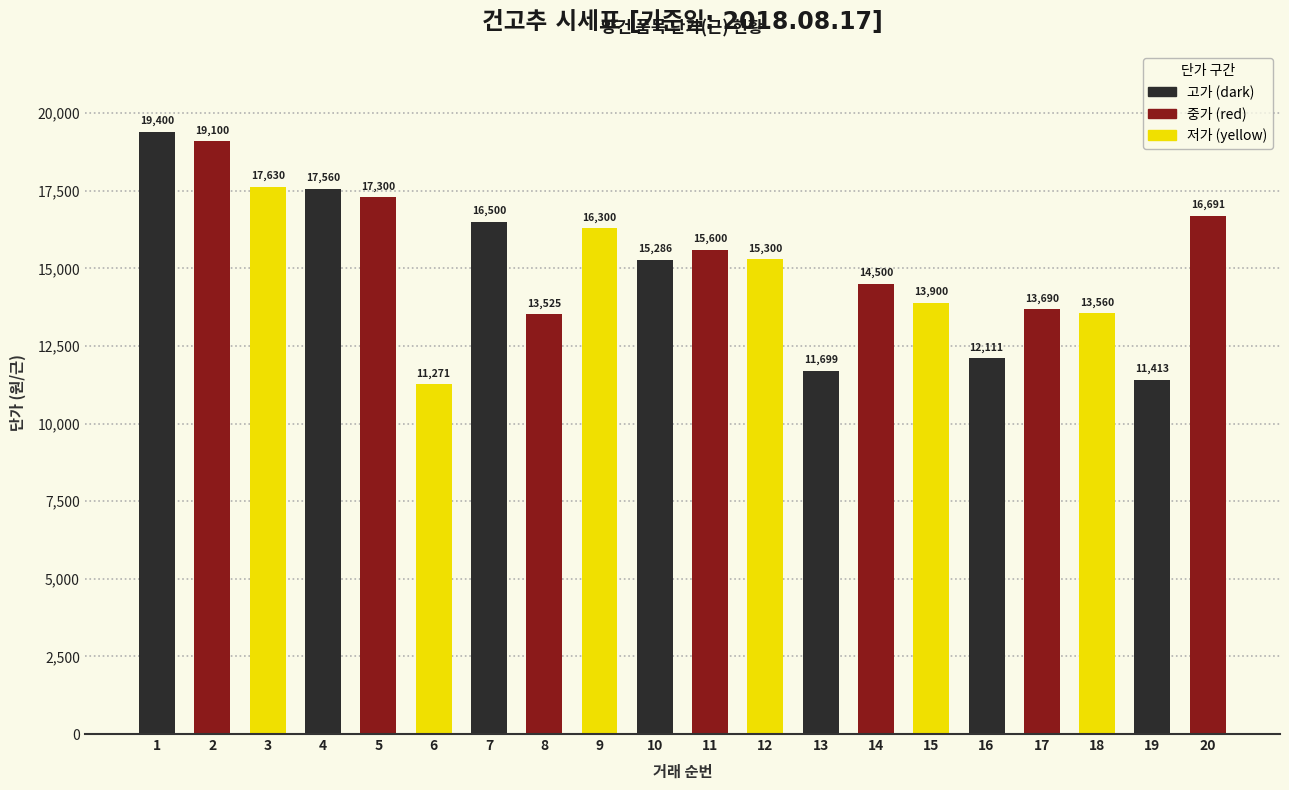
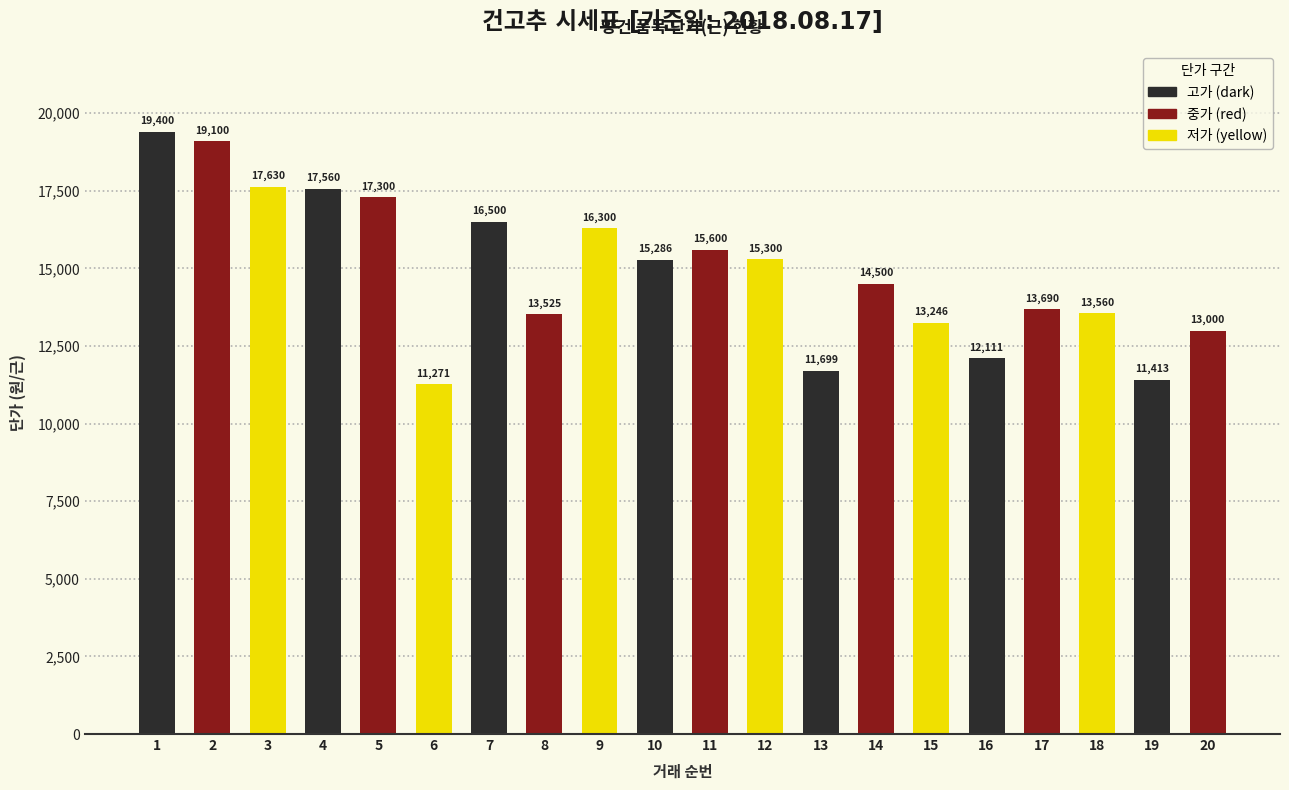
15: 13,900 -> 13,246
20: 16,691 -> 13,000
